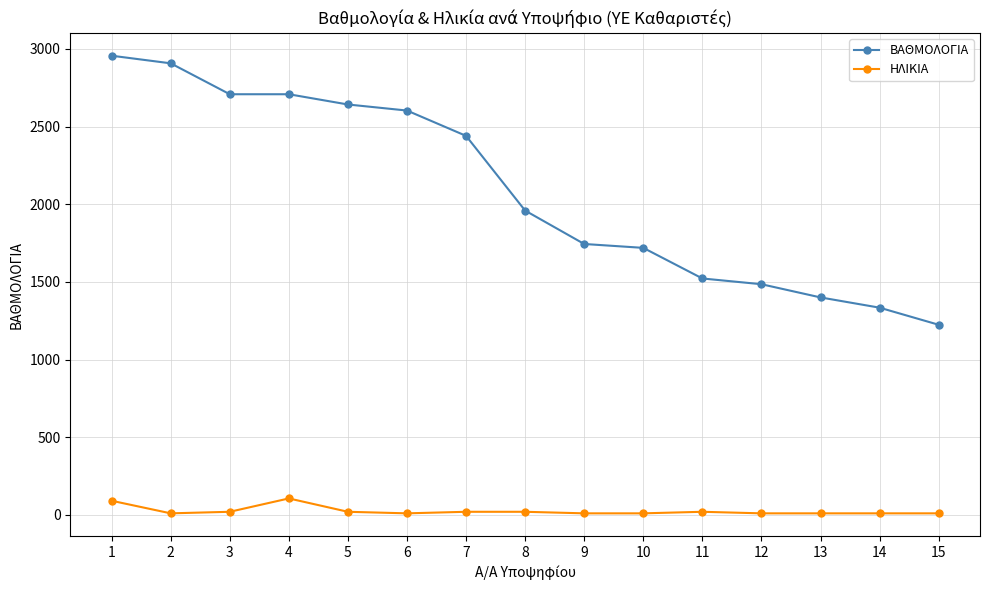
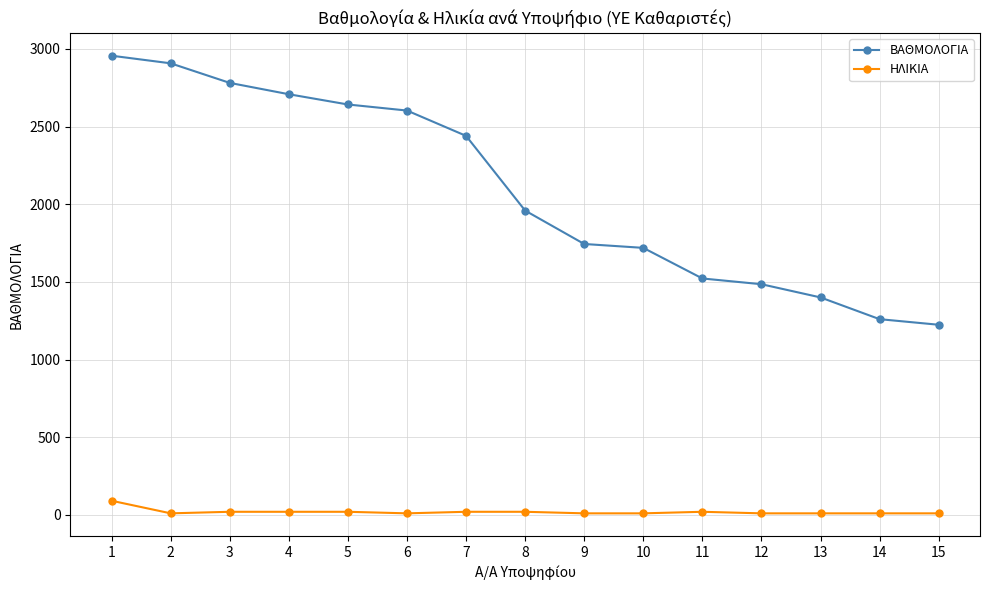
ΒΑΘΜΟΛΟΓΙΑ, 3: 2710 -> 2780
ΗΛΙΚΙΑ, 4: 110 -> 20
ΒΑΘΜΟΛΟΓΙΑ, 14: 1330 -> 1260
